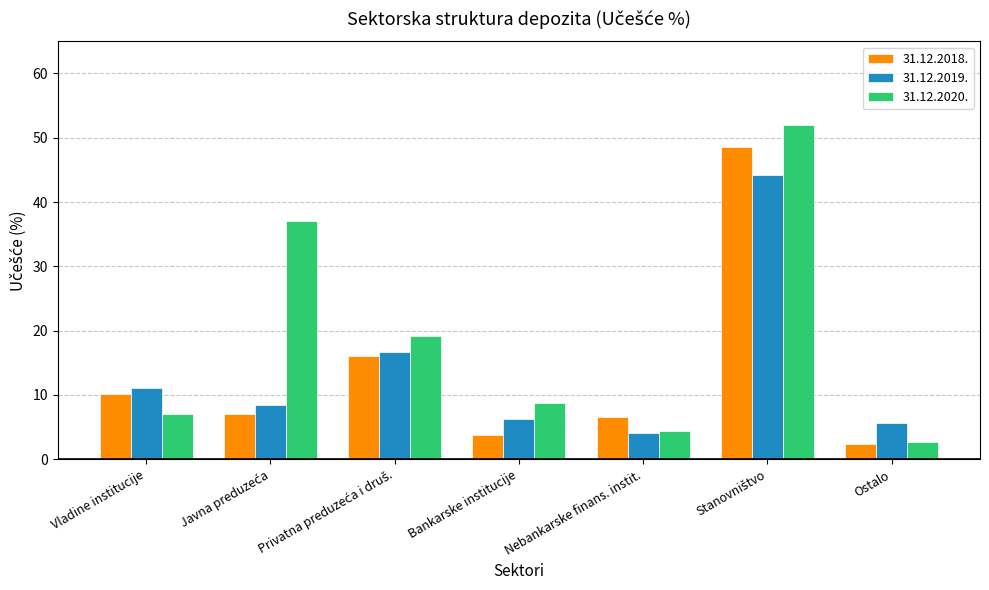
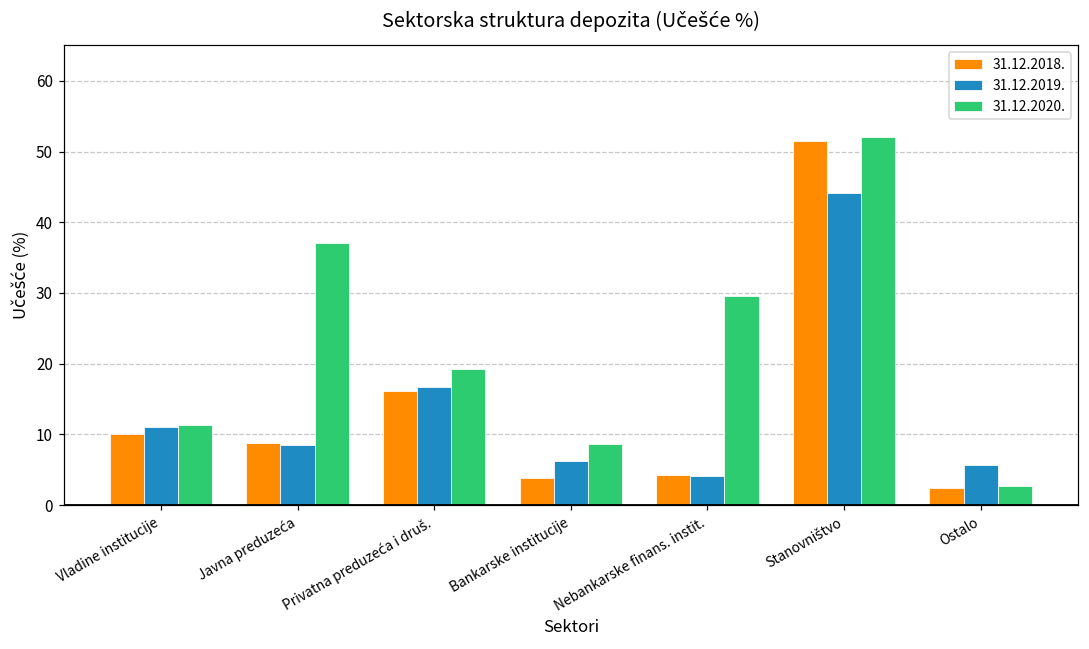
31.12.2020., Vladine institucije: 7 -> 11
31.12.2018., Javna preduzeća: 7 -> 9
31.12.2018., Nebankarske finans. instit.: 7 -> 4
31.12.2020., Nebankarske finans. instit.: 4 -> 30
31.12.2018., Stanovništvo: 48 -> 52
